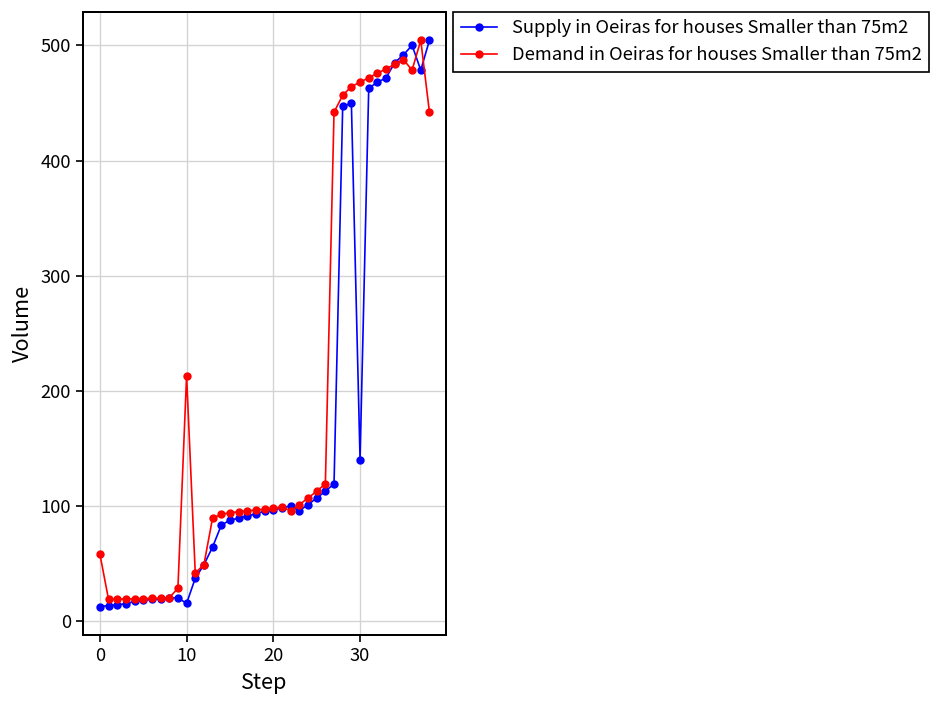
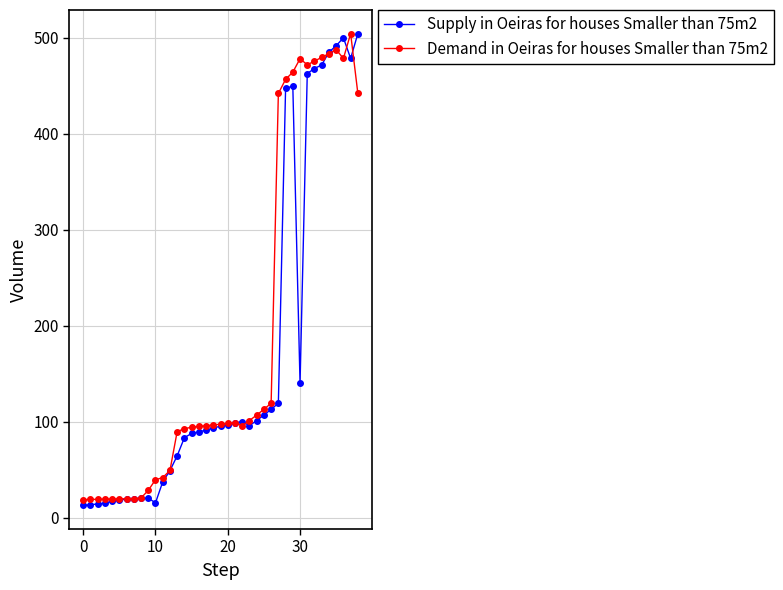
Demand in Oeiras for houses Smaller than 75m2, 0: 60 -> 20
Demand in Oeiras for houses Smaller than 75m2, 10: 210 -> 40
Demand in Oeiras for houses Smaller than 75m2, 30: 470 -> 480
